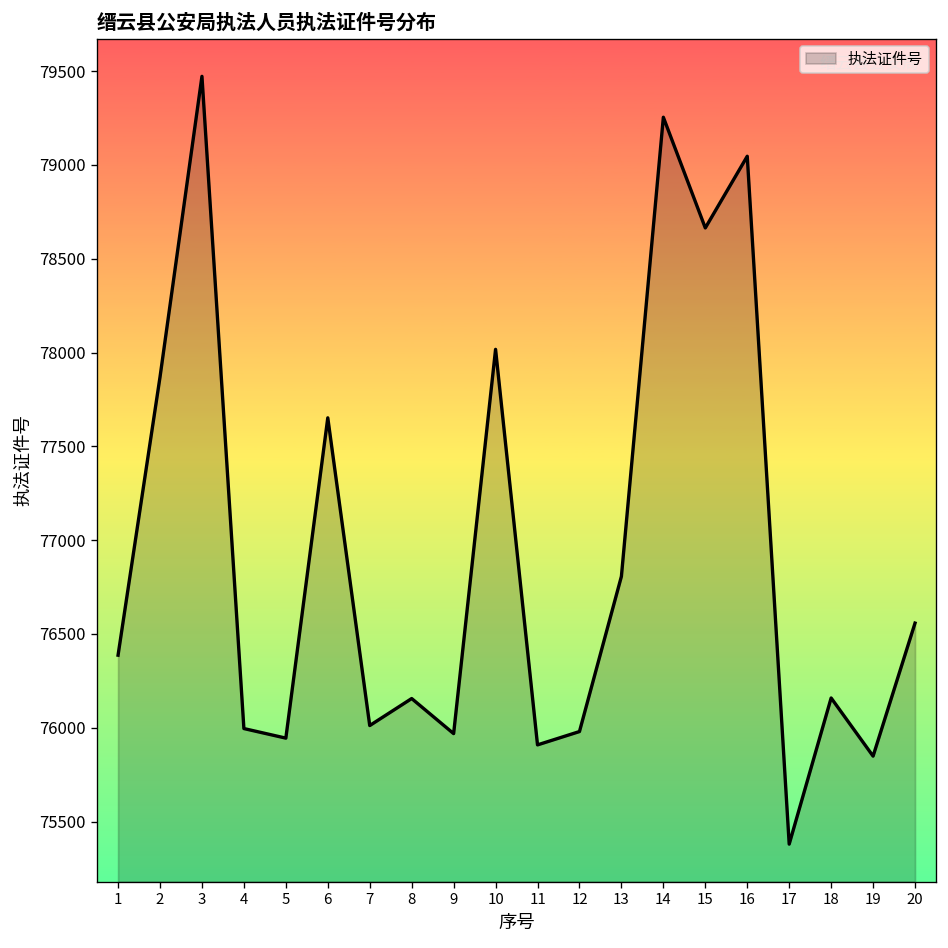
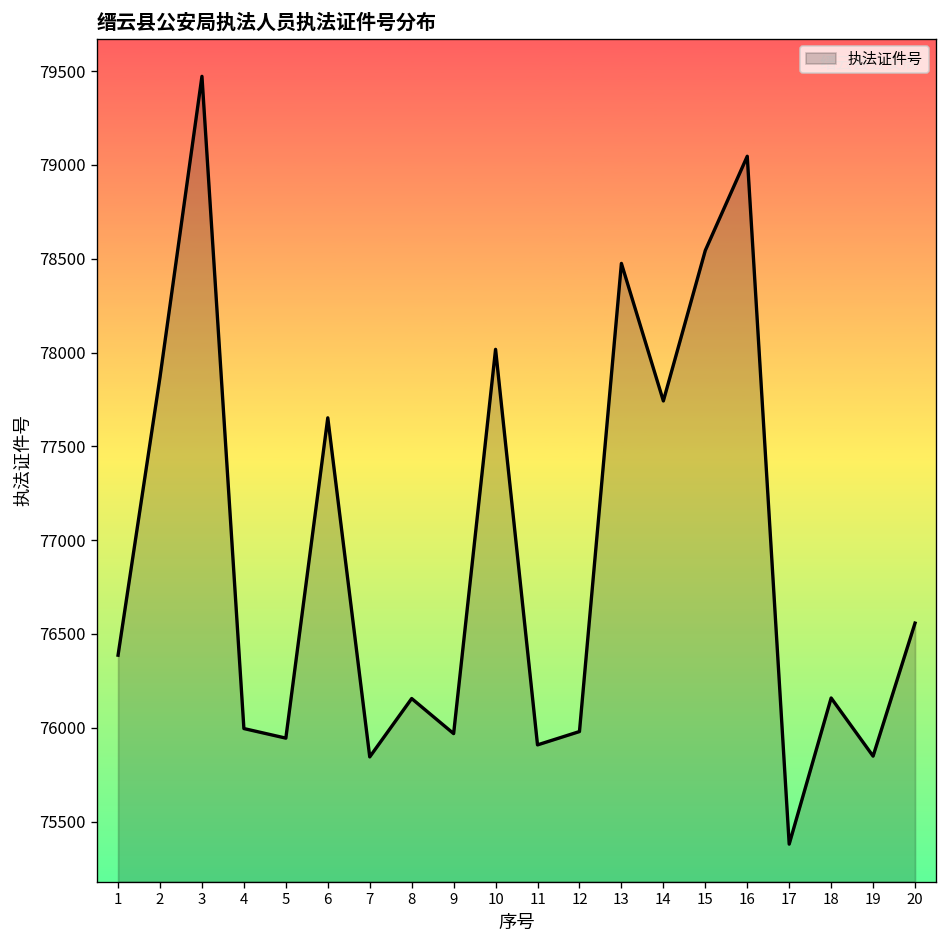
7: 76010 -> 75850
13: 76810 -> 78480
14: 79250 -> 77740
15: 78660 -> 78540
